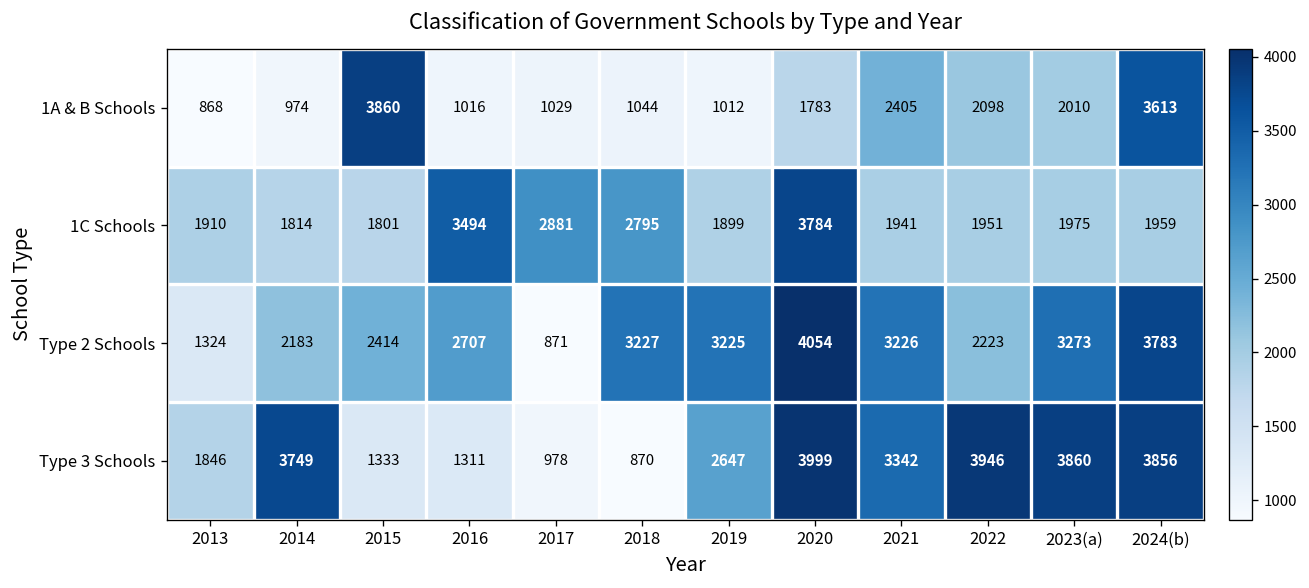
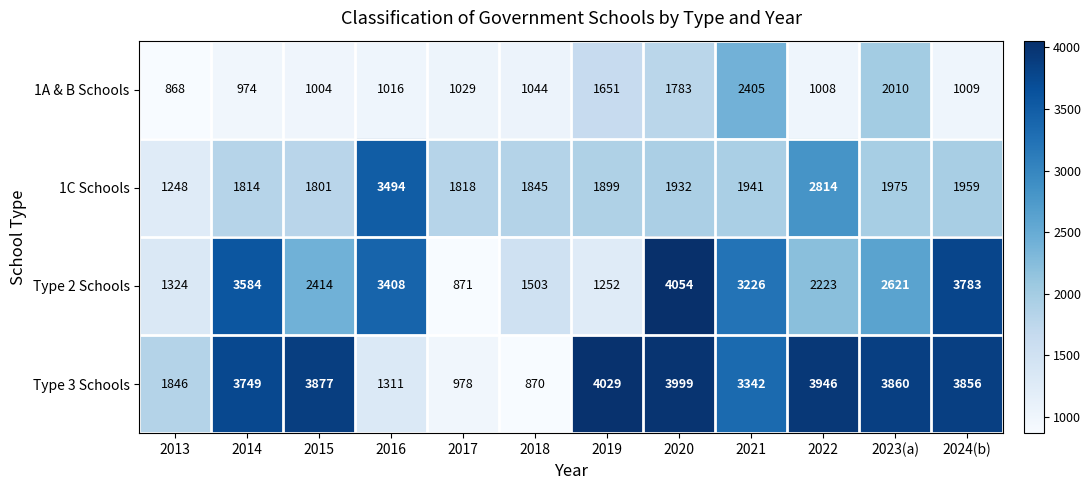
1A & B Schools, 2015: 3860 -> 1004
1A & B Schools, 2019: 1012 -> 1651
1A & B Schools, 2022: 2098 -> 1008
1A & B Schools, 2024(b): 3613 -> 1009
1C Schools, 2013: 1910 -> 1248
1C Schools, 2017: 2881 -> 1818
1C Schools, 2018: 2795 -> 1845
1C Schools, 2020: 3784 -> 1932
1C Schools, 2022: 1951 -> 2814
Type 2 Schools, 2014: 2183 -> 3584
Type 2 Schools, 2016: 2707 -> 3408
Type 2 Schools, 2018: 3227 -> 1503
Type 2 Schools, 2019: 3225 -> 1252
Type 2 Schools, 2023(a): 3273 -> 2621
Type 3 Schools, 2015: 1333 -> 3877
Type 3 Schools, 2019: 2647 -> 4029
